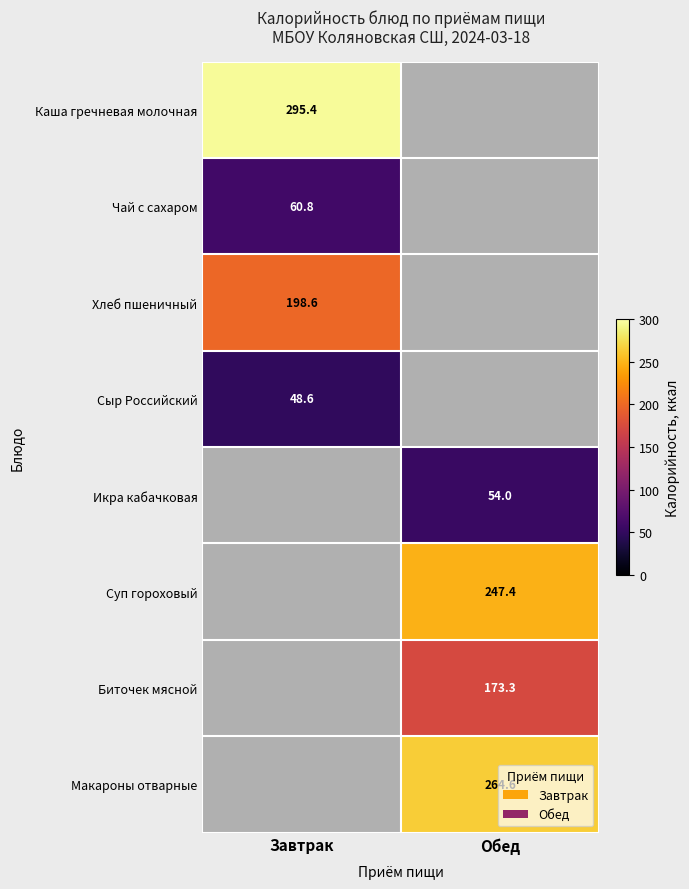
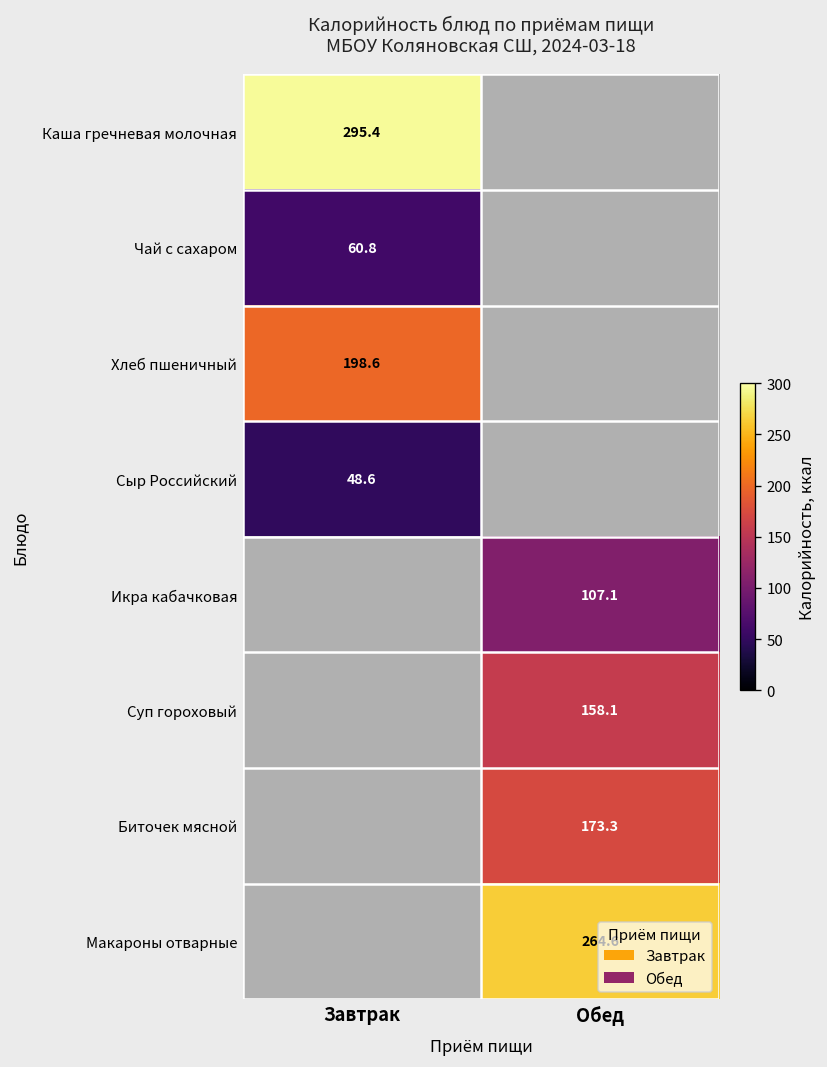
Икра кабачковая, Обед: 54.0 -> 107.1
Суп гороховый, Обед: 247.4 -> 158.1
